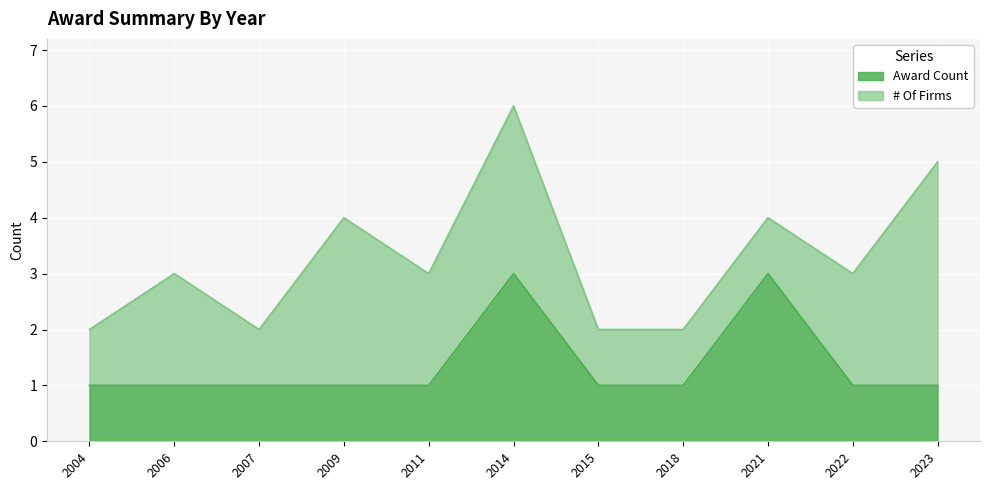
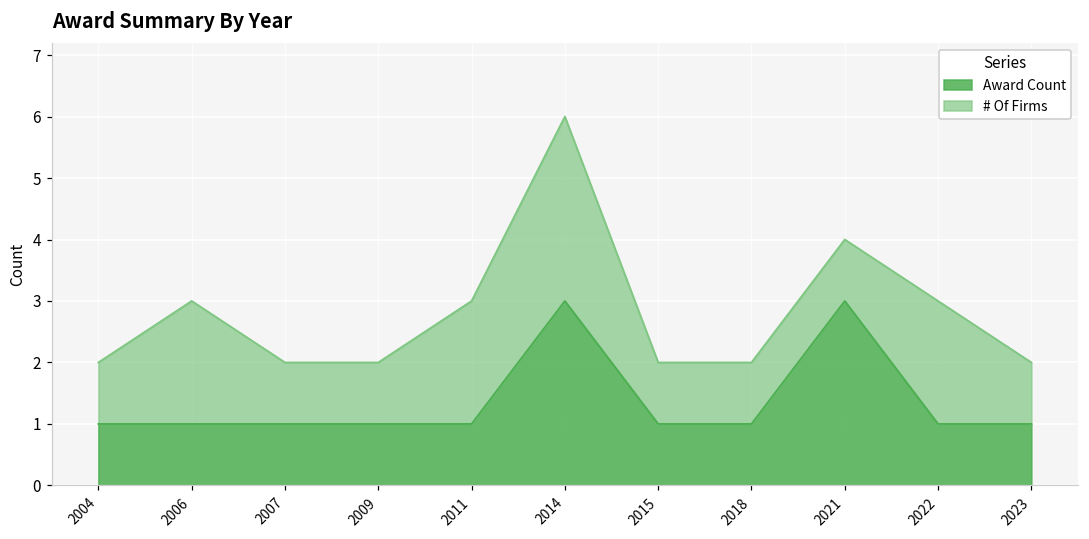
# Of Firms, 2009: 3 -> 1
# Of Firms, 2023: 4 -> 1
